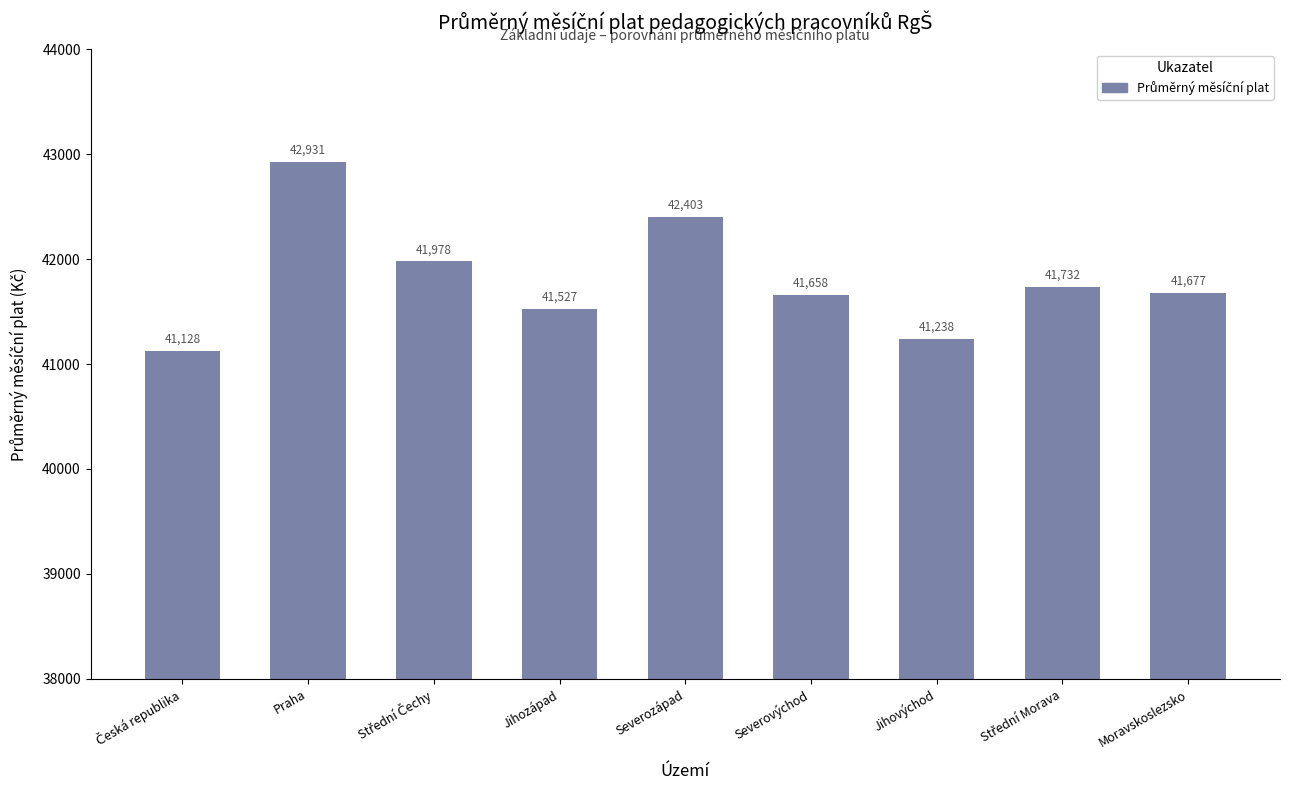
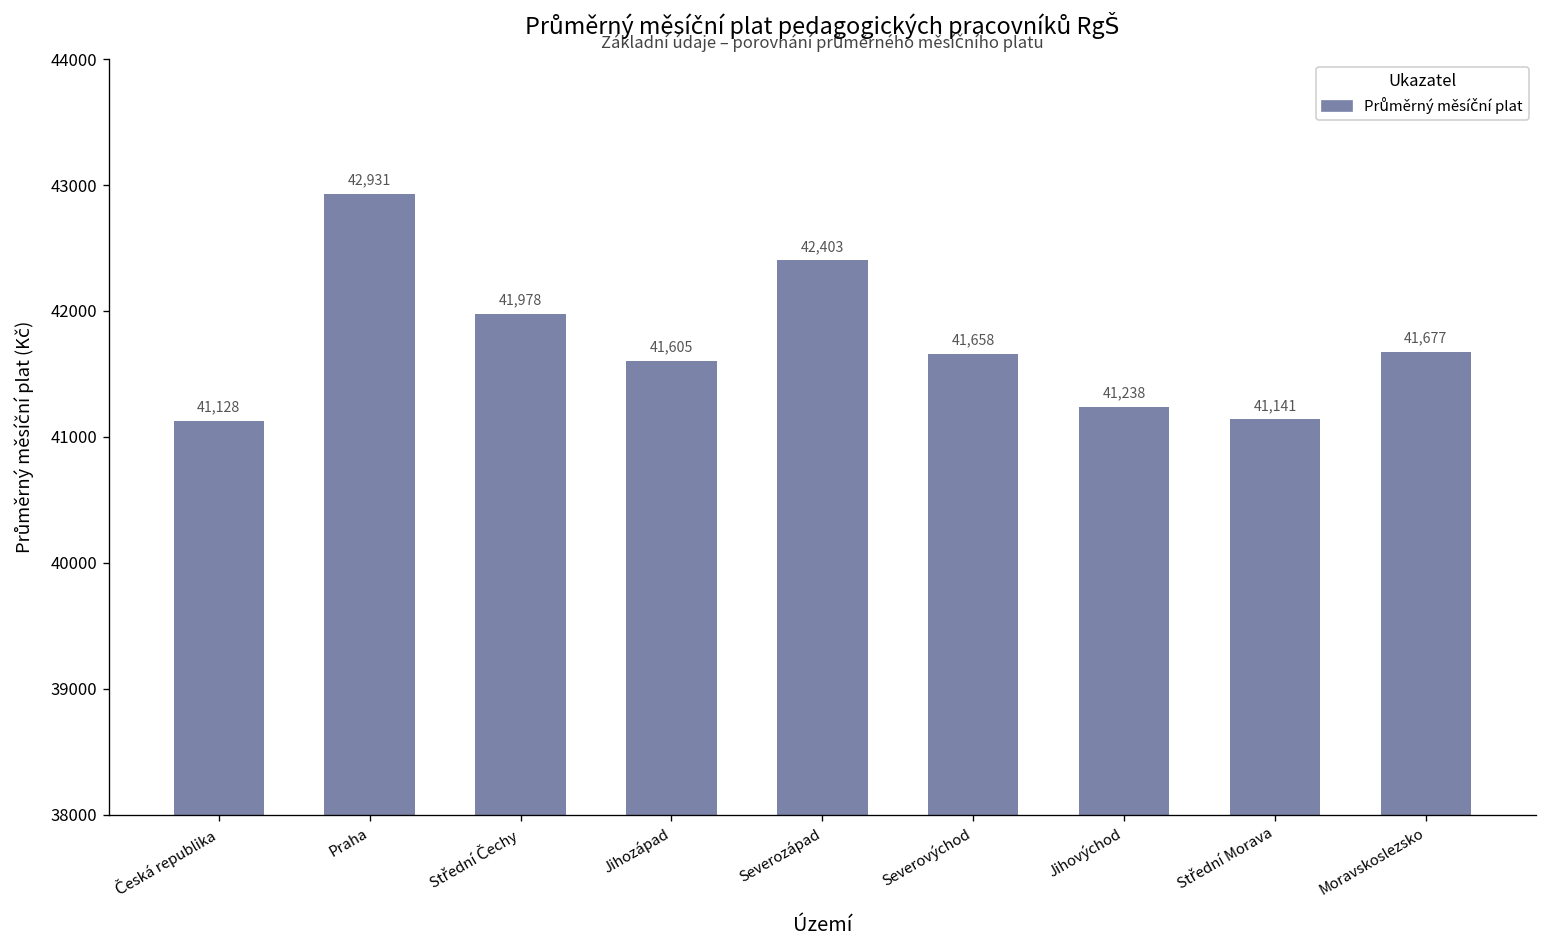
Jihozápad: 41,527 -> 41,605
Střední Morava: 41,732 -> 41,141
